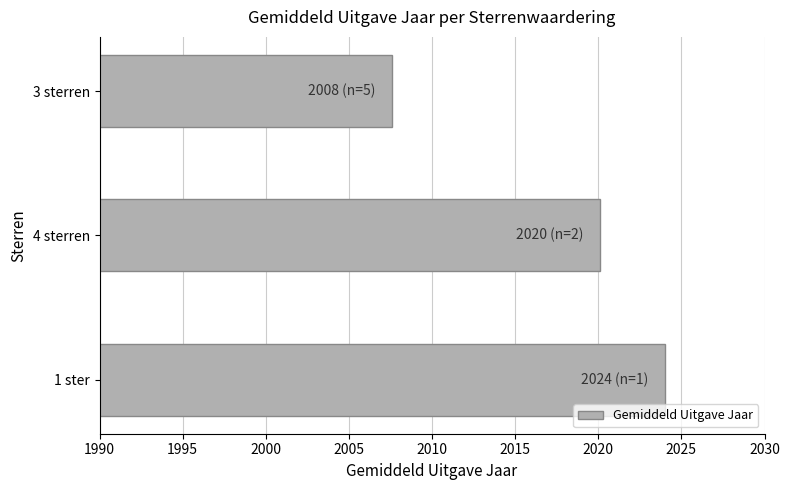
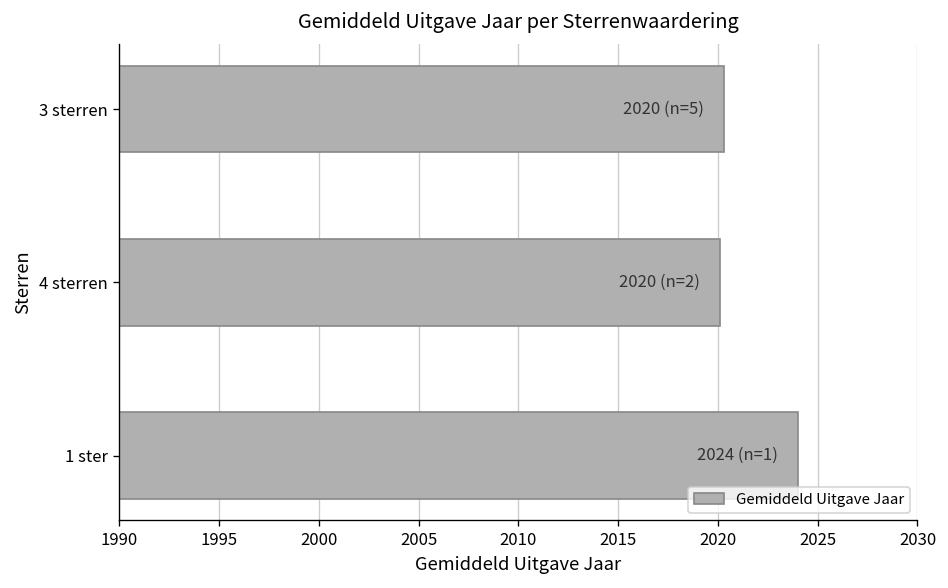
3 sterren: 2008 -> 2020
